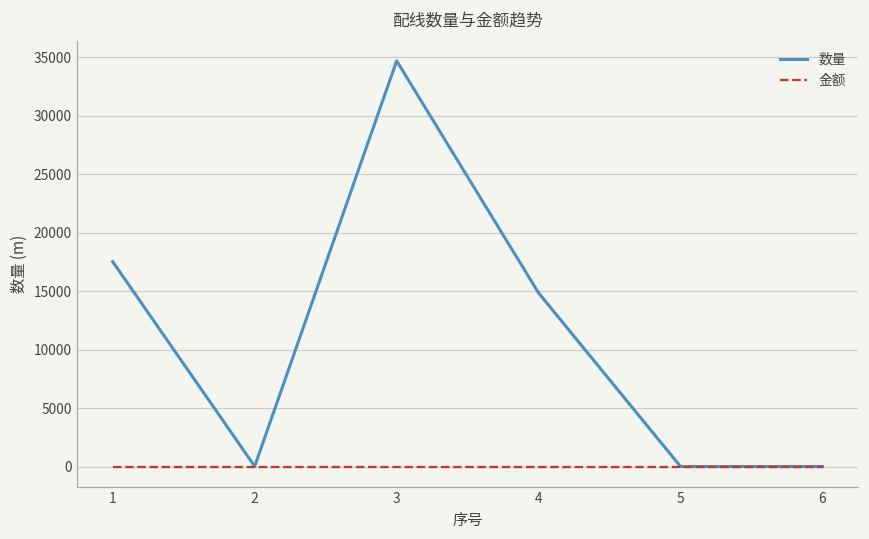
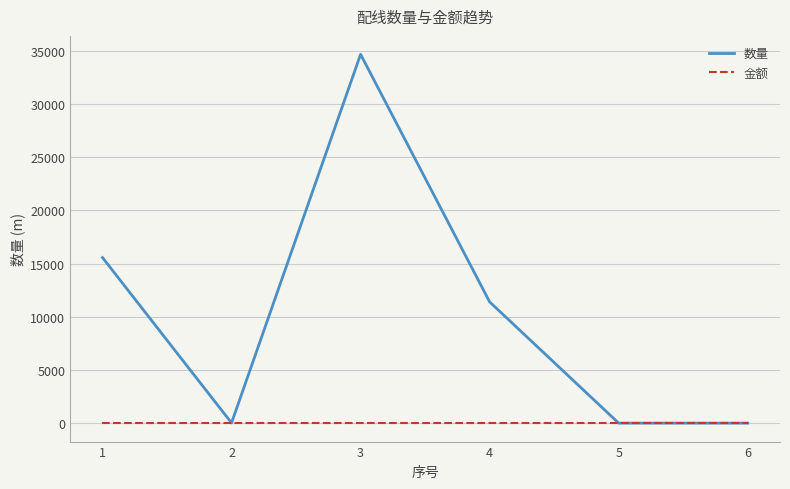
数量, 1: 17500 -> 15600
数量, 4: 14800 -> 11400
